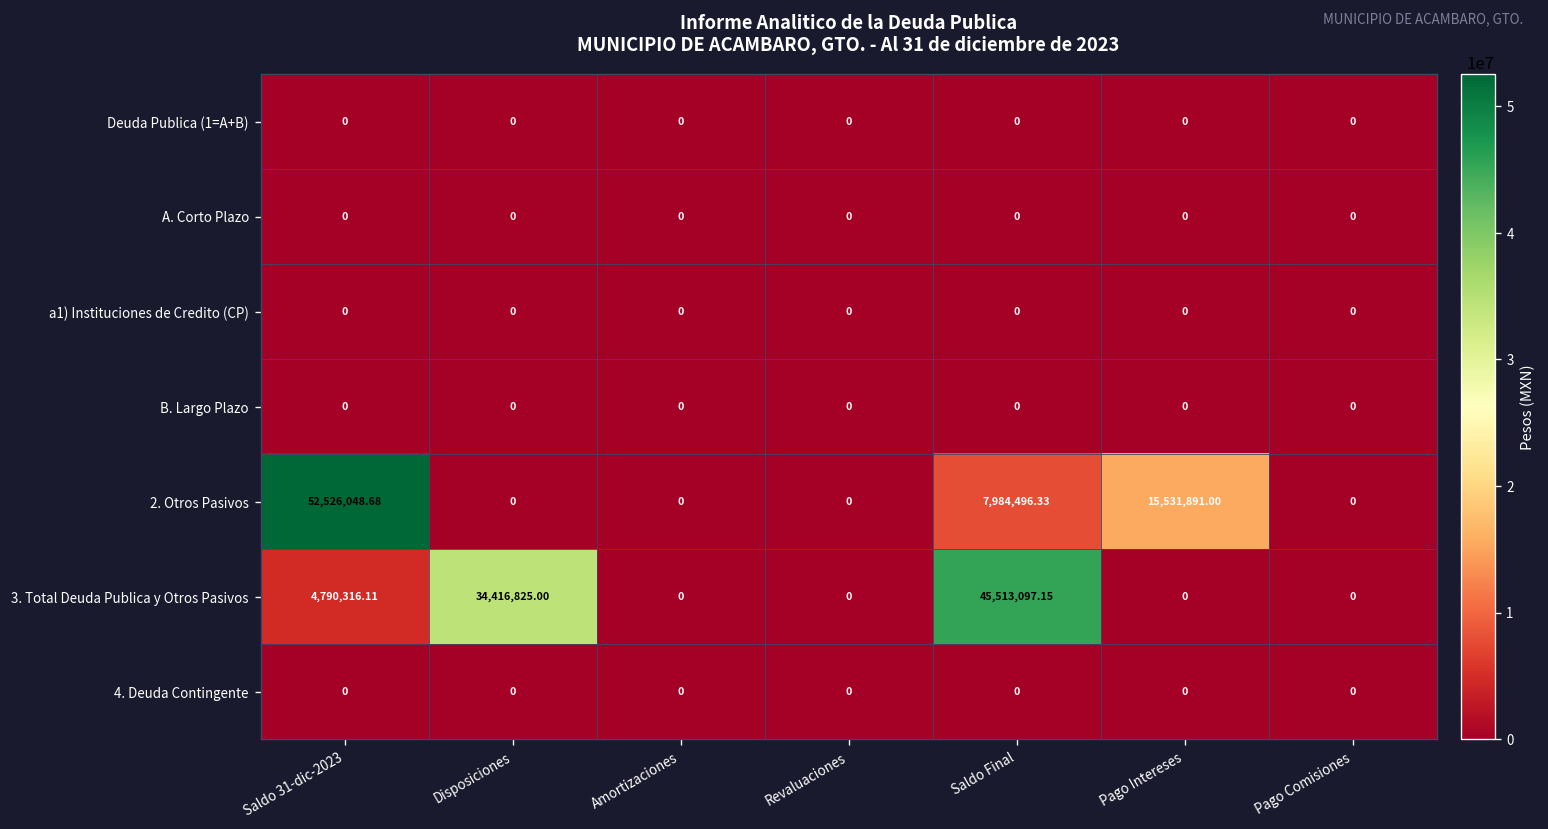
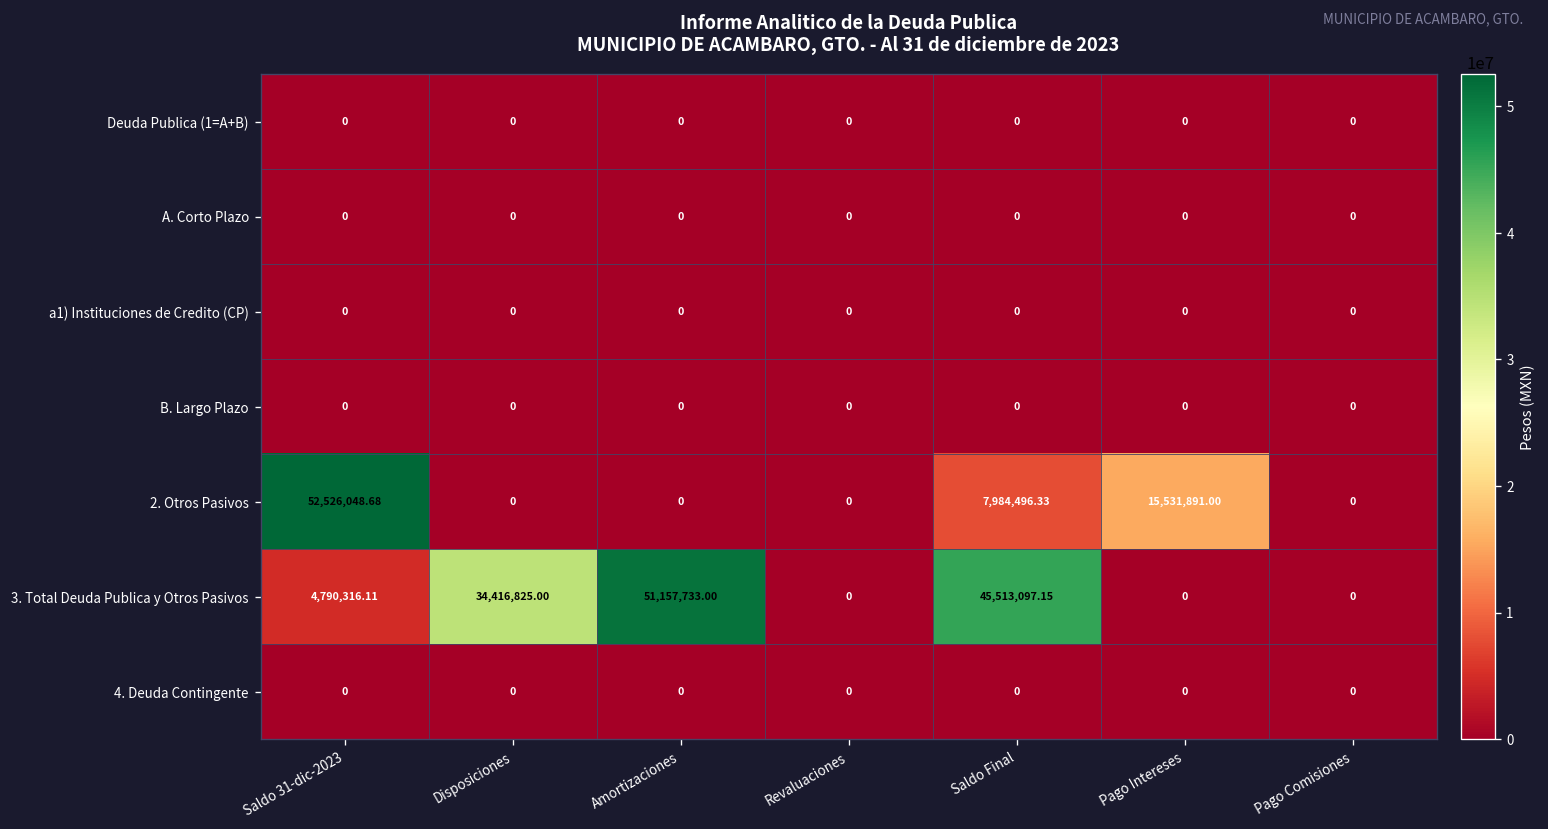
3. Total Deuda Publica y Otros Pasivos, Amortizaciones: 0 -> 51,157,733.00
